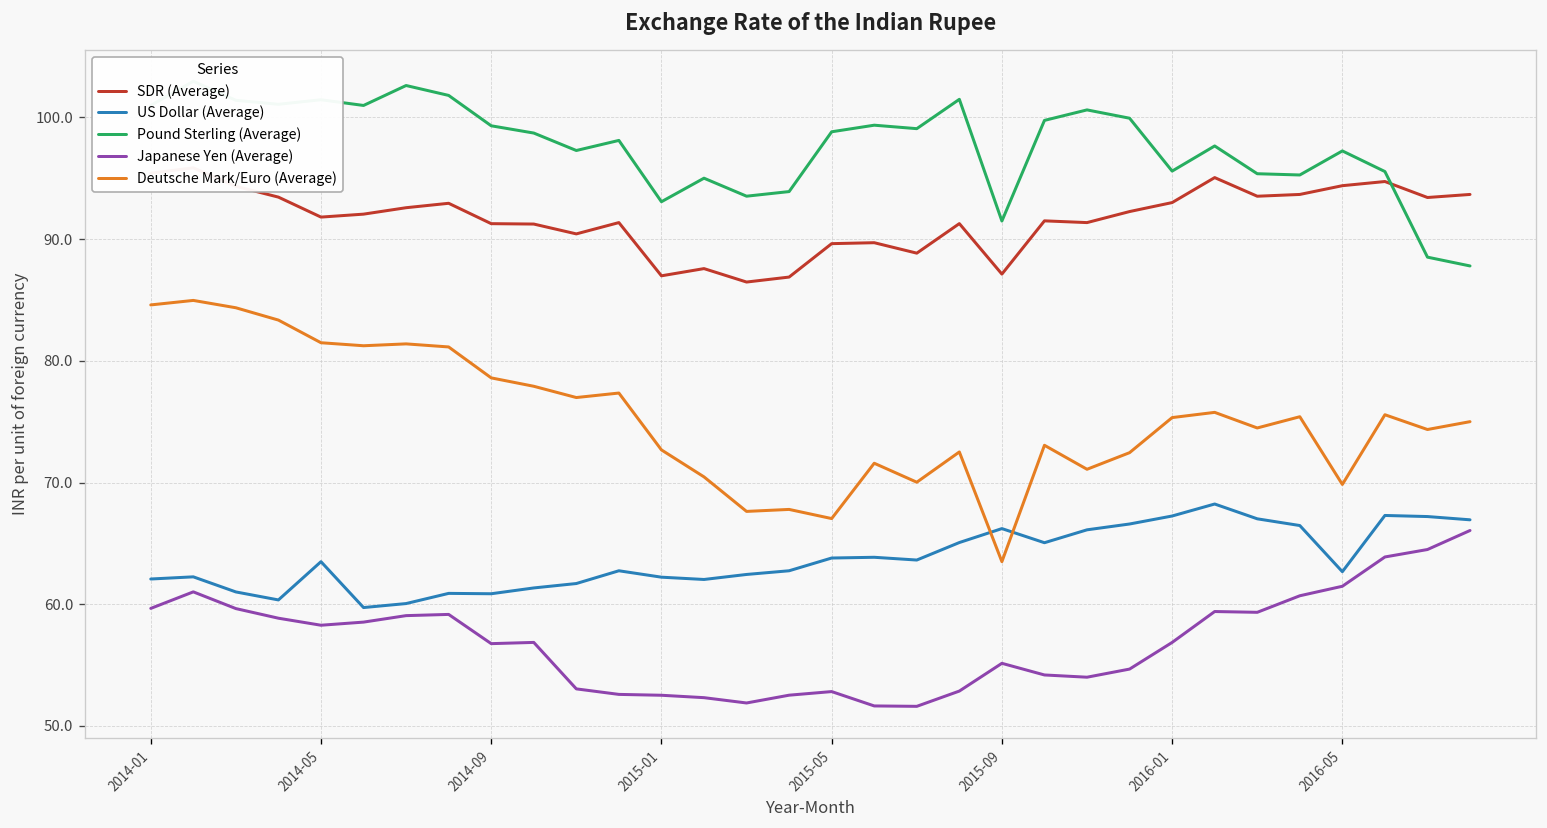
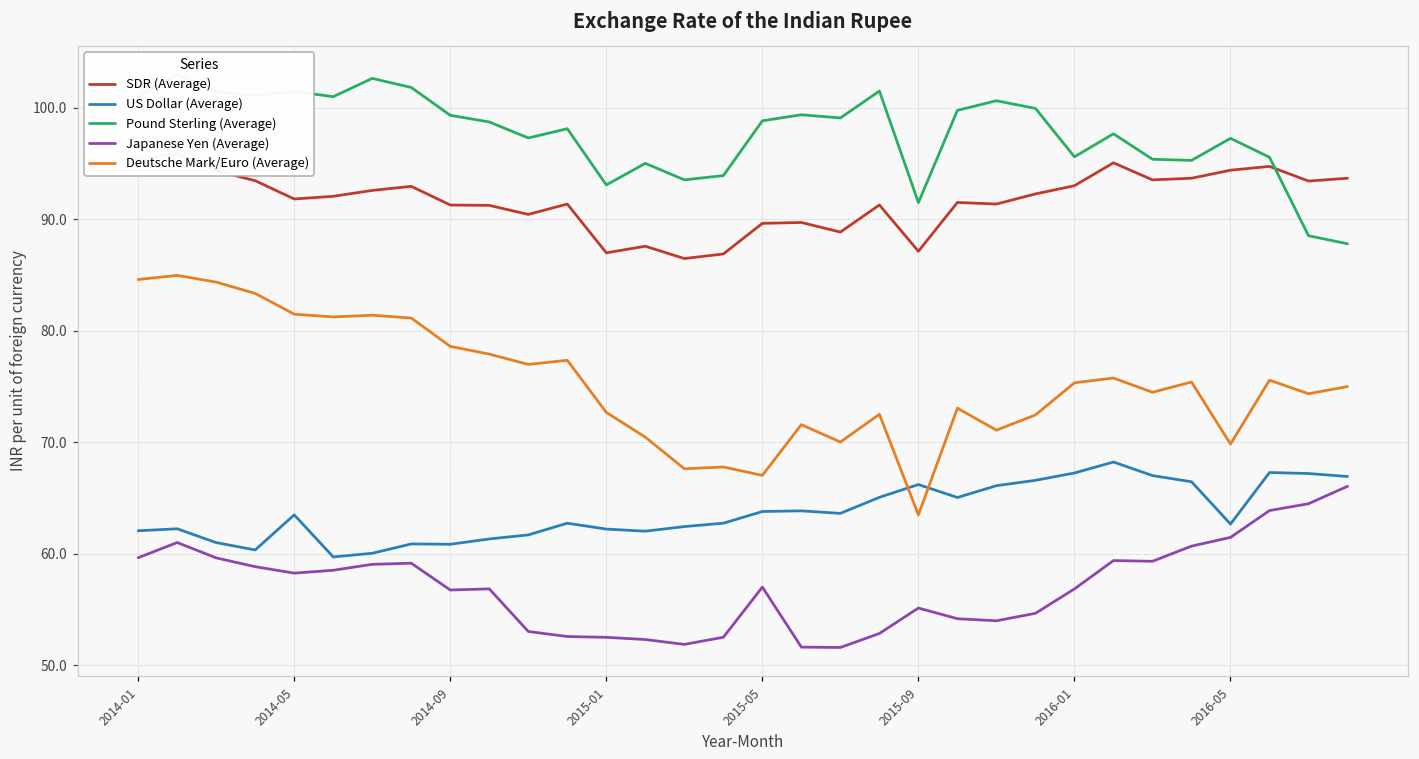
Japanese Yen (Average), 2015-05: 52.8 -> 57.0
